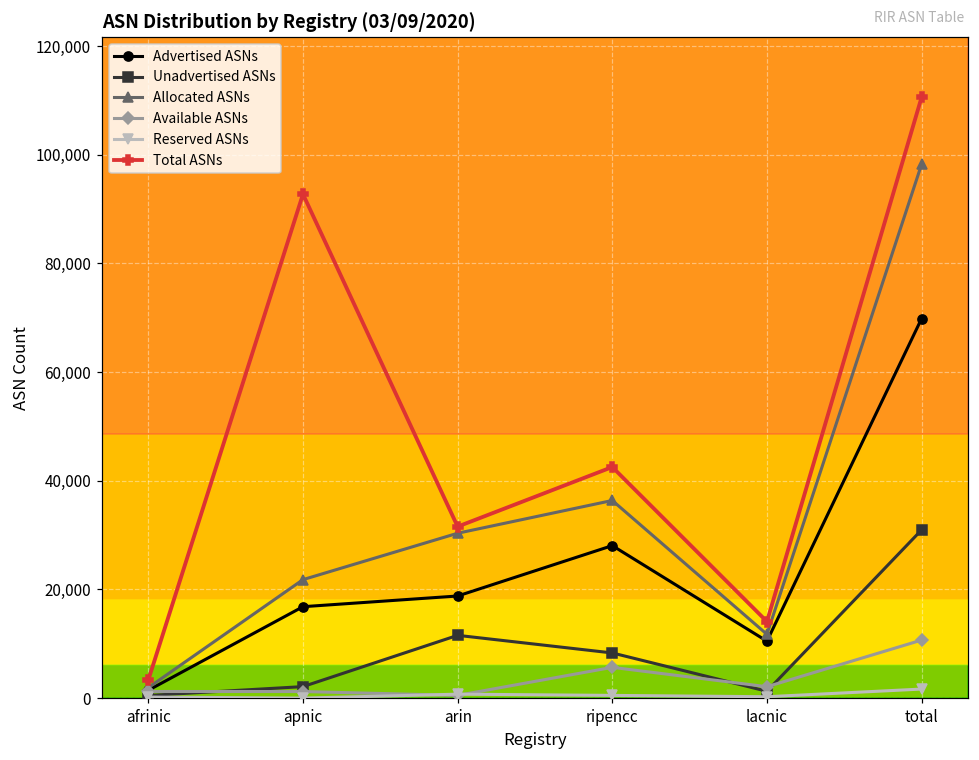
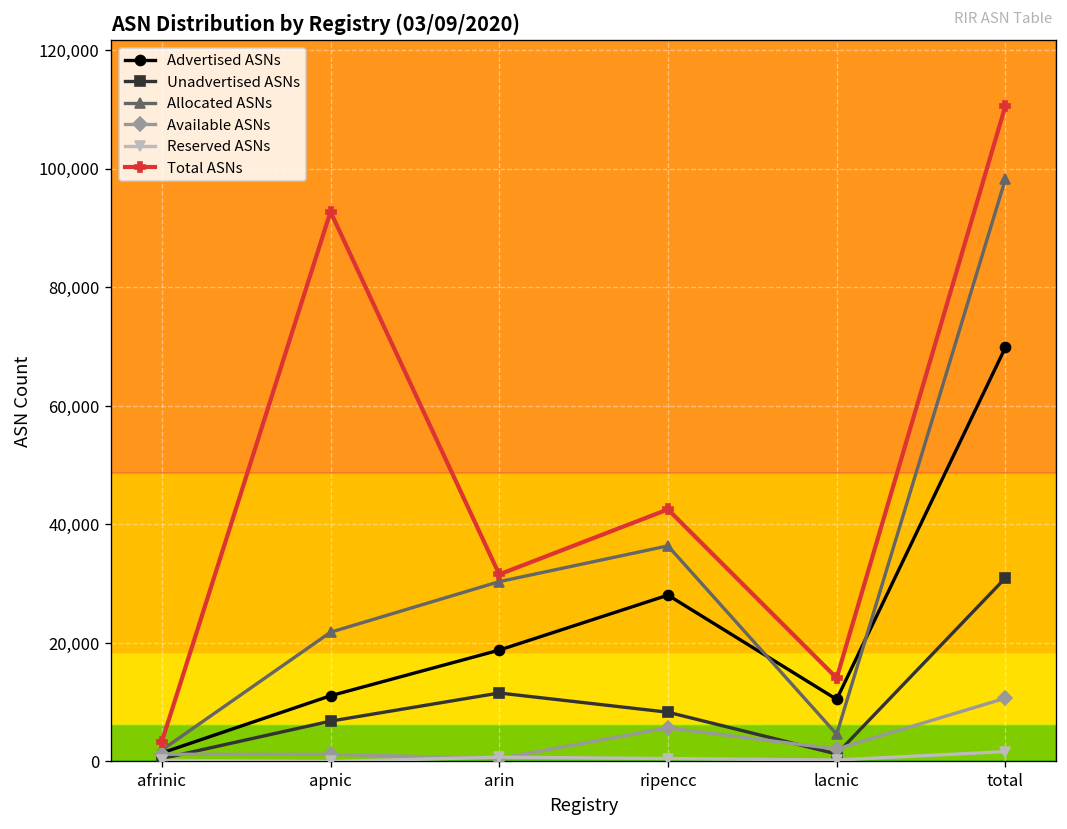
Advertised ASNs, apnic: 17,000 -> 11,000
Unadvertised ASNs, apnic: 2,000 -> 7,000
Allocated ASNs, lacnic: 12,000 -> 5,000
